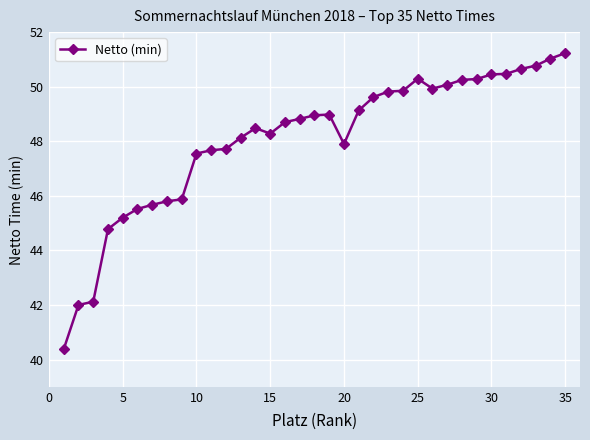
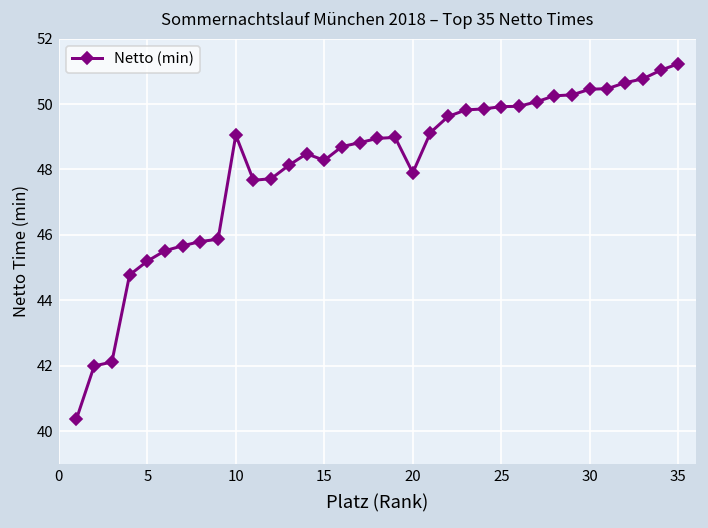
10: 47.6 -> 49.1
25: 50.3 -> 49.9
